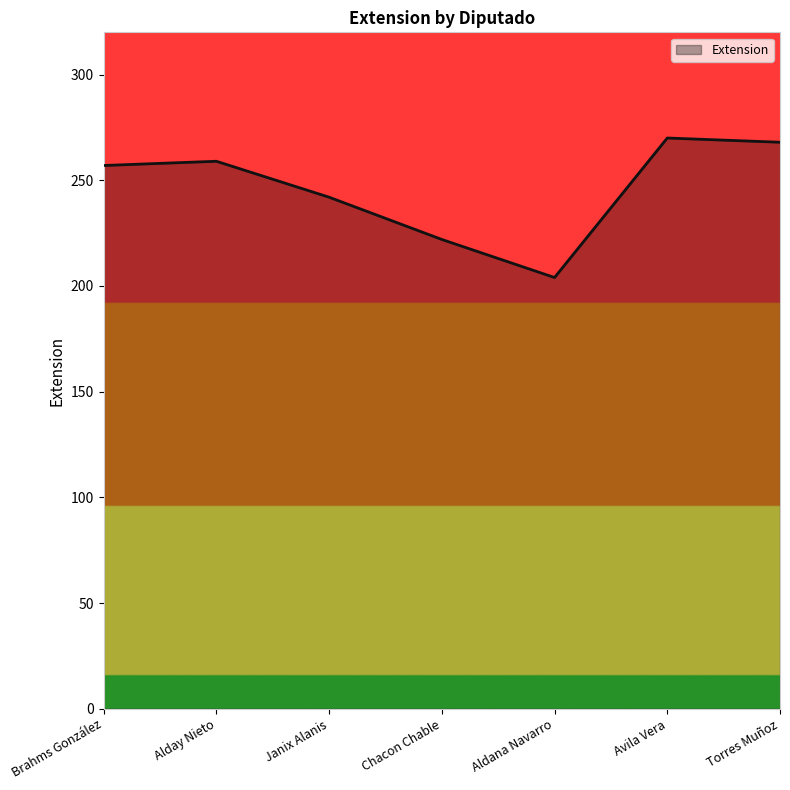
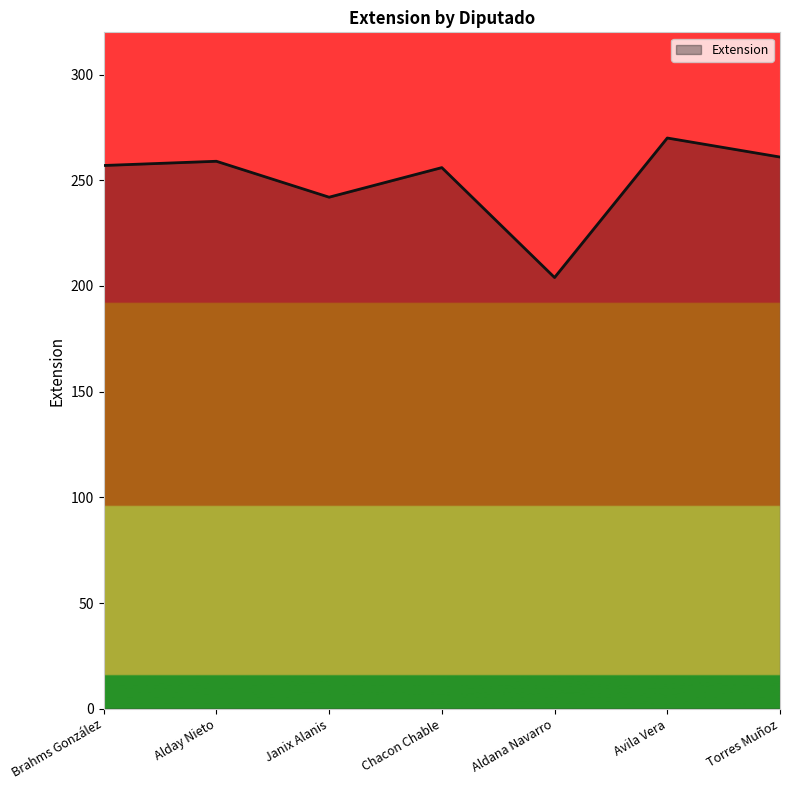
Chacon Chable: 222 -> 256
Torres Muñoz: 268 -> 261
